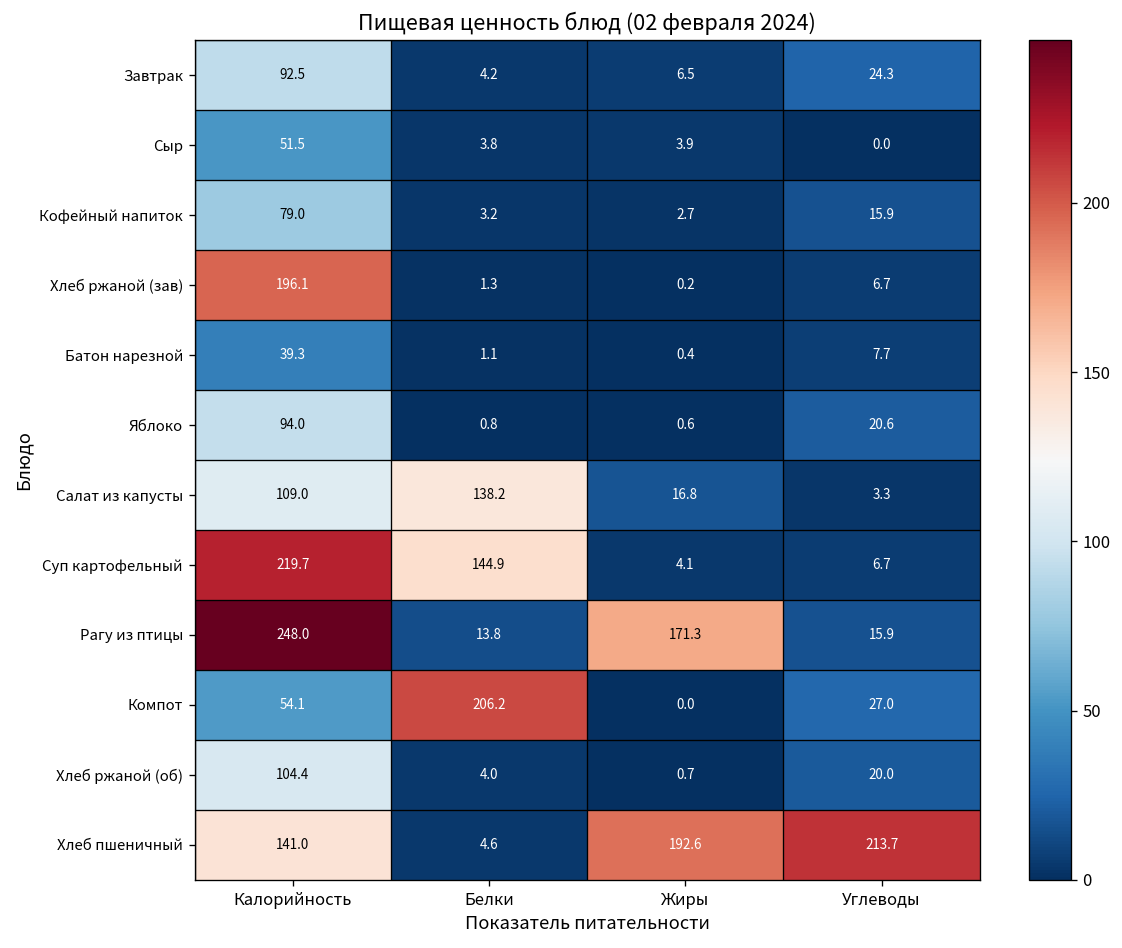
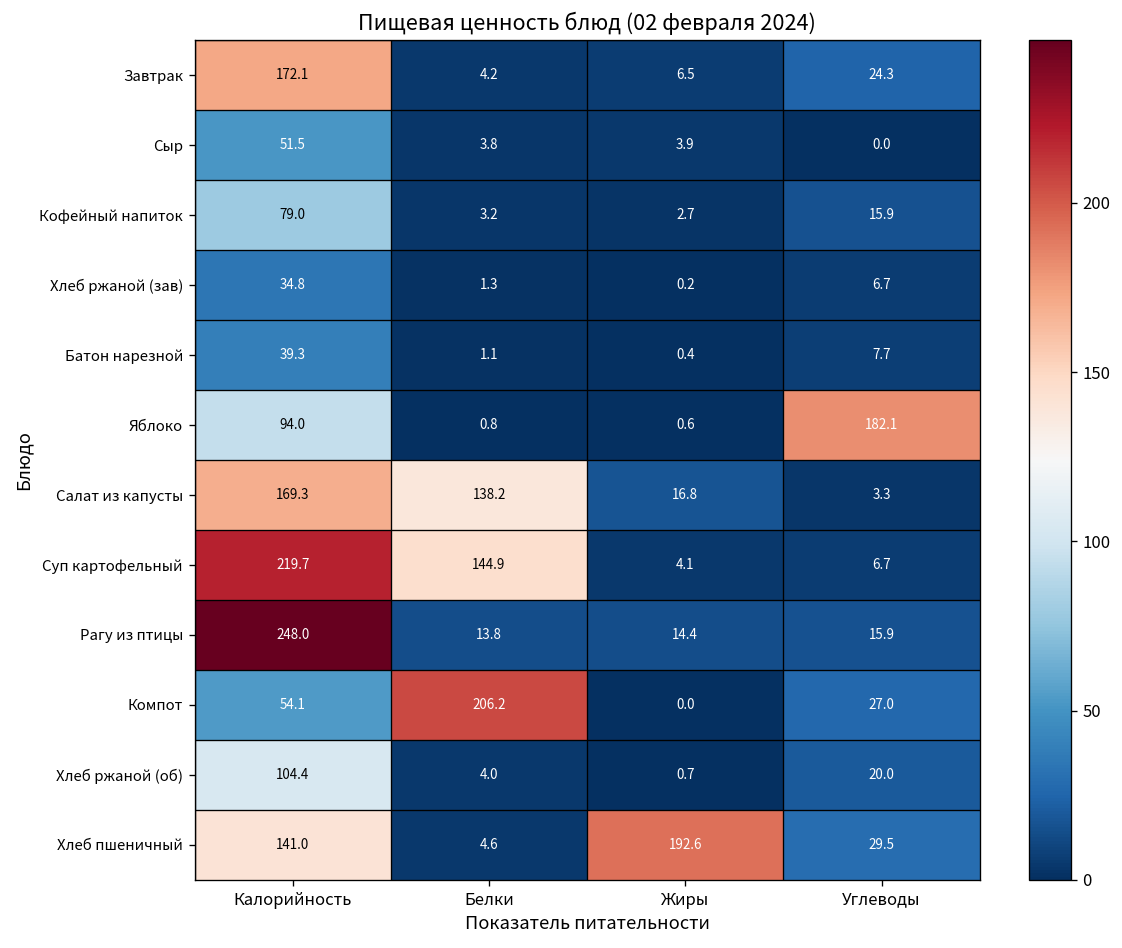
Завтрак, Калорийность: 92.5 -> 172.1
Хлеб ржаной (зав), Калорийность: 196.1 -> 34.8
Яблоко, Углеводы: 20.6 -> 182.1
Салат из капусты, Калорийность: 109.0 -> 169.3
Рагу из птицы, Жиры: 171.3 -> 14.4
Хлеб пшеничный, Углеводы: 213.7 -> 29.5
